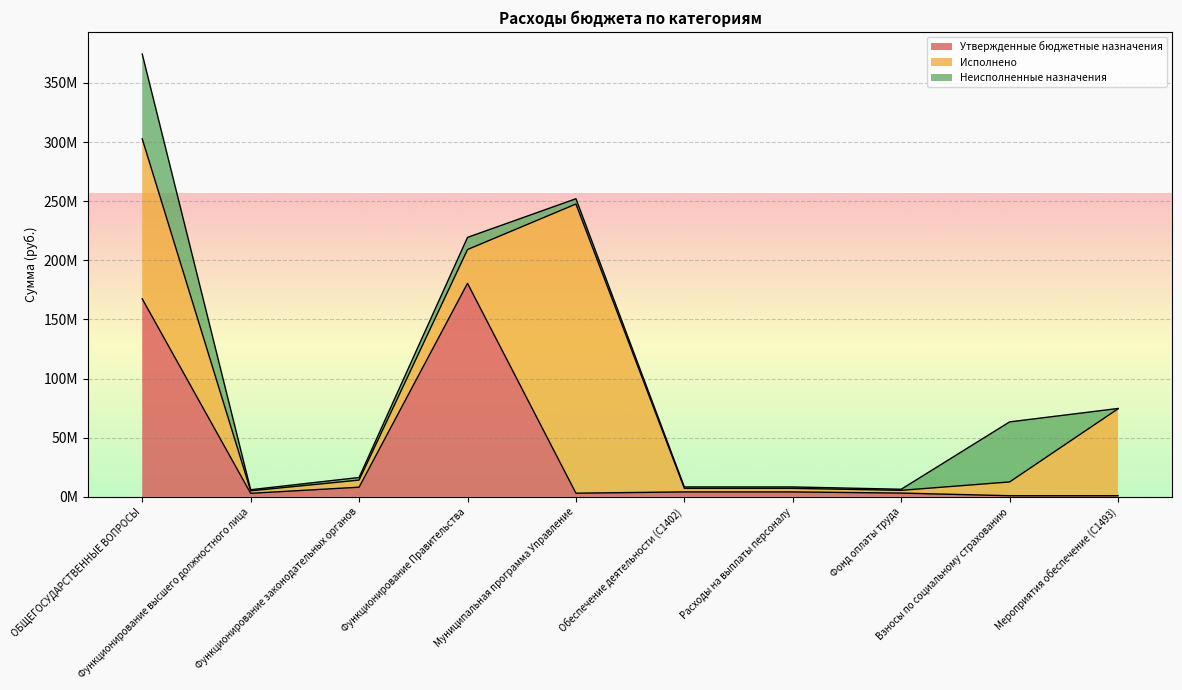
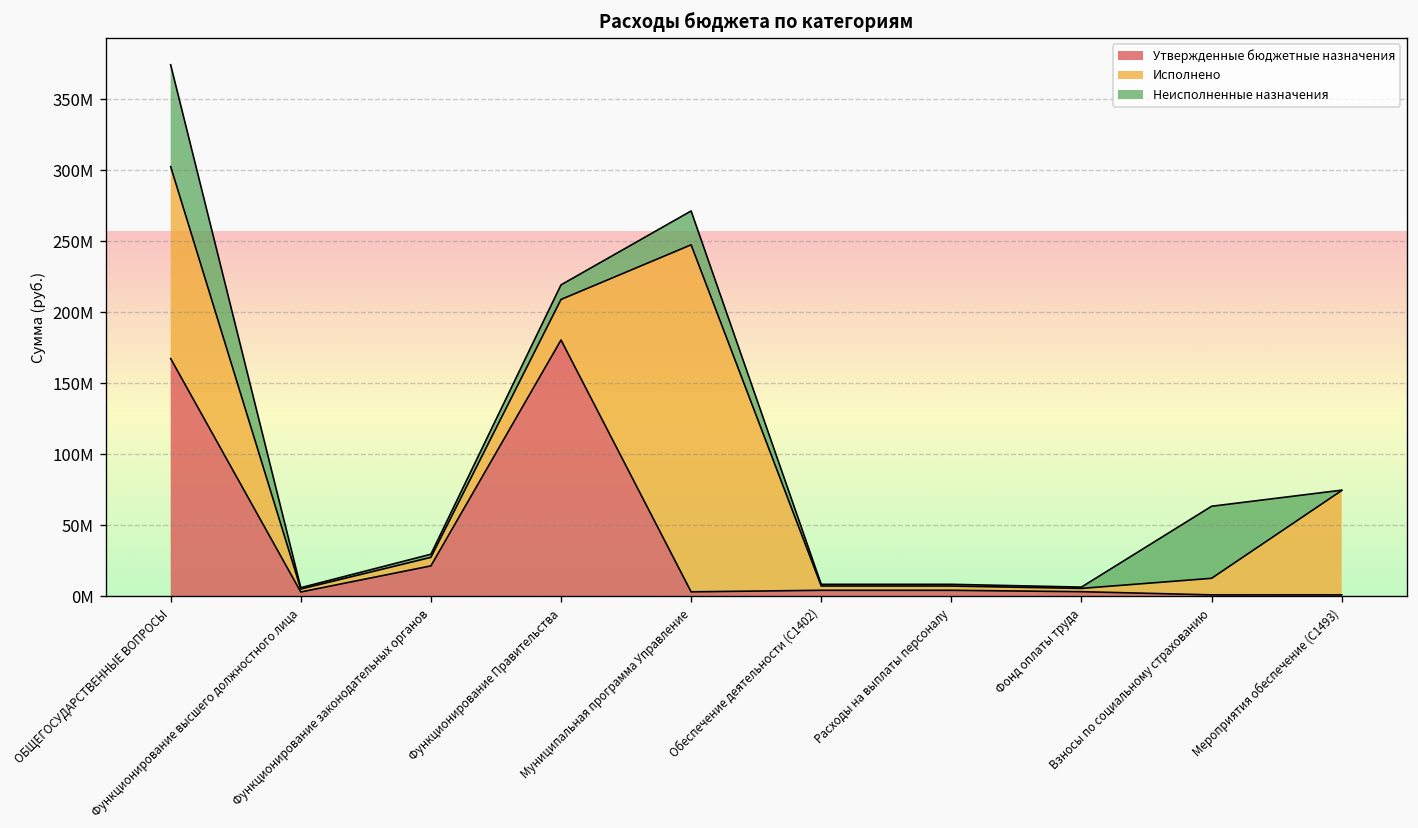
Утвержденные бюджетные назначения, Функционирование законодательных органов: 8000000 -> 21000000
Неисполненные назначения, Муниципальная программа Управление: 4000000 -> 24000000
